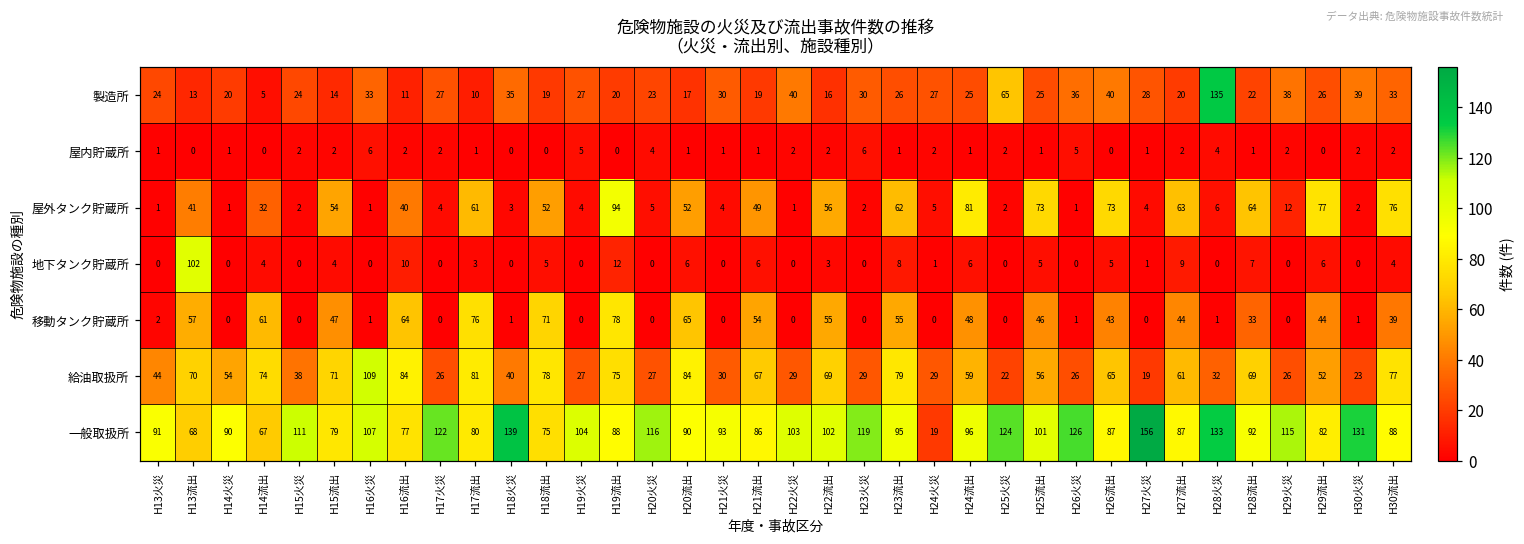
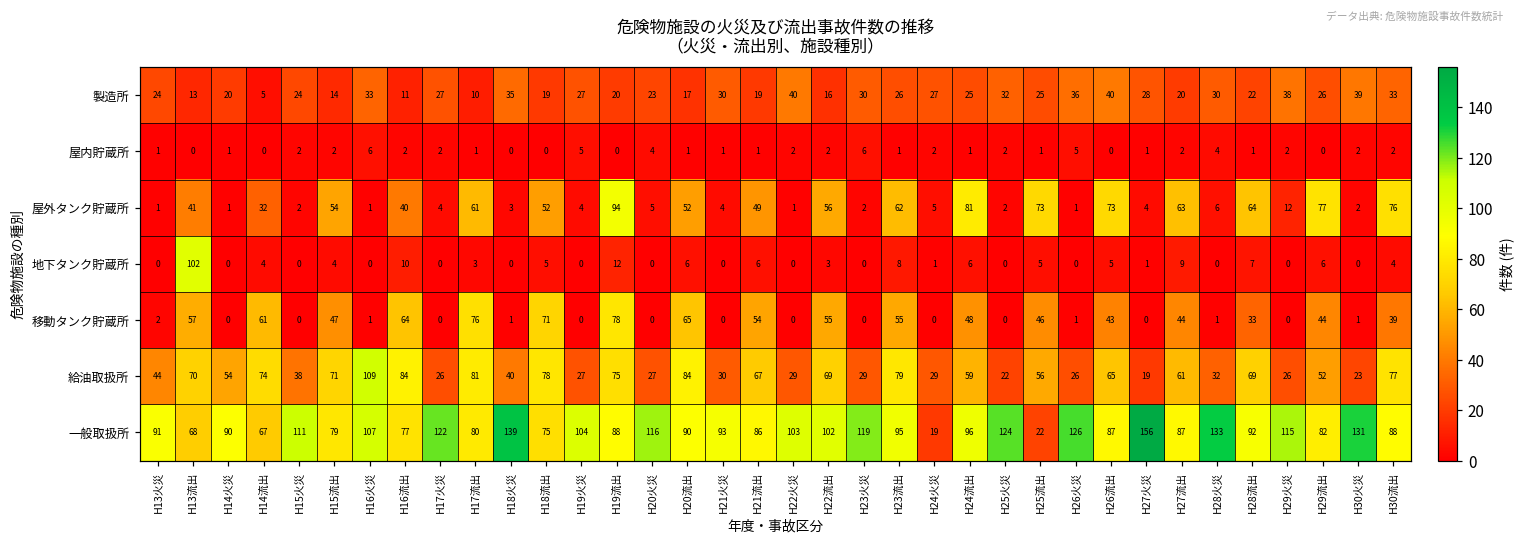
製造所, H25火災: 65 -> 32
製造所, H28火災: 135 -> 30
一般取扱所, H25流出: 101 -> 22
